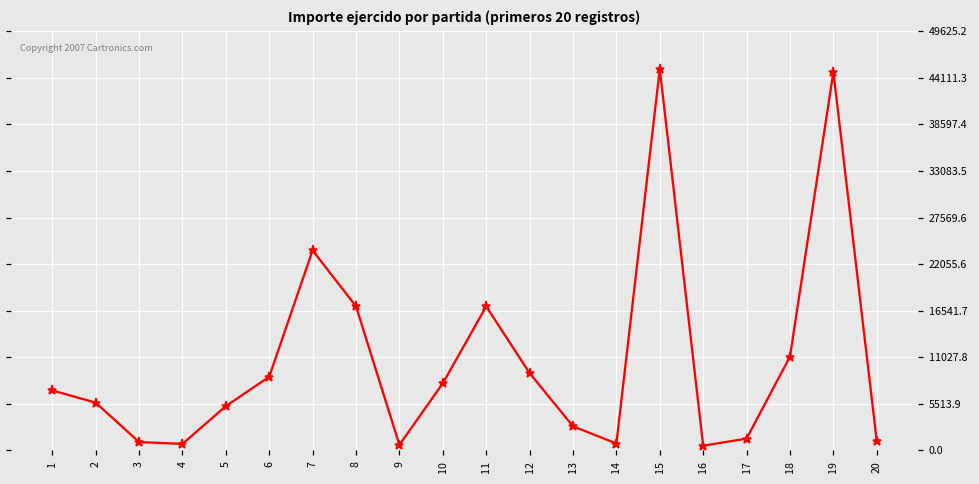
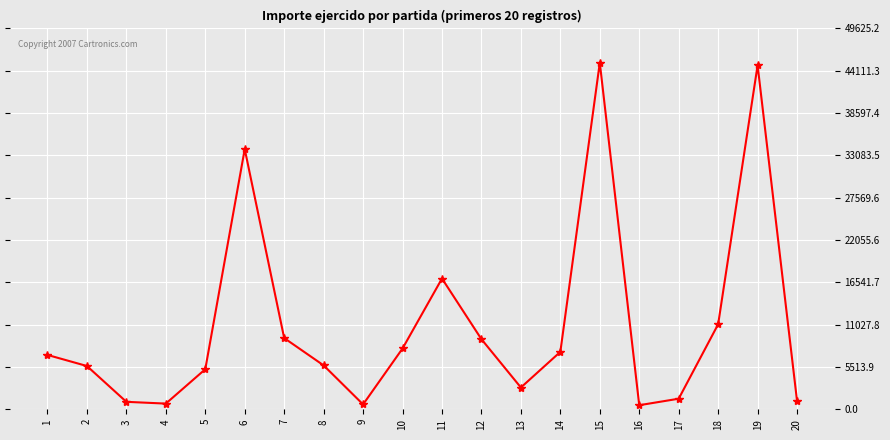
6: 9000 -> 34000
7: 24000 -> 9000
8: 17000 -> 6000
14: 1000 -> 7000
